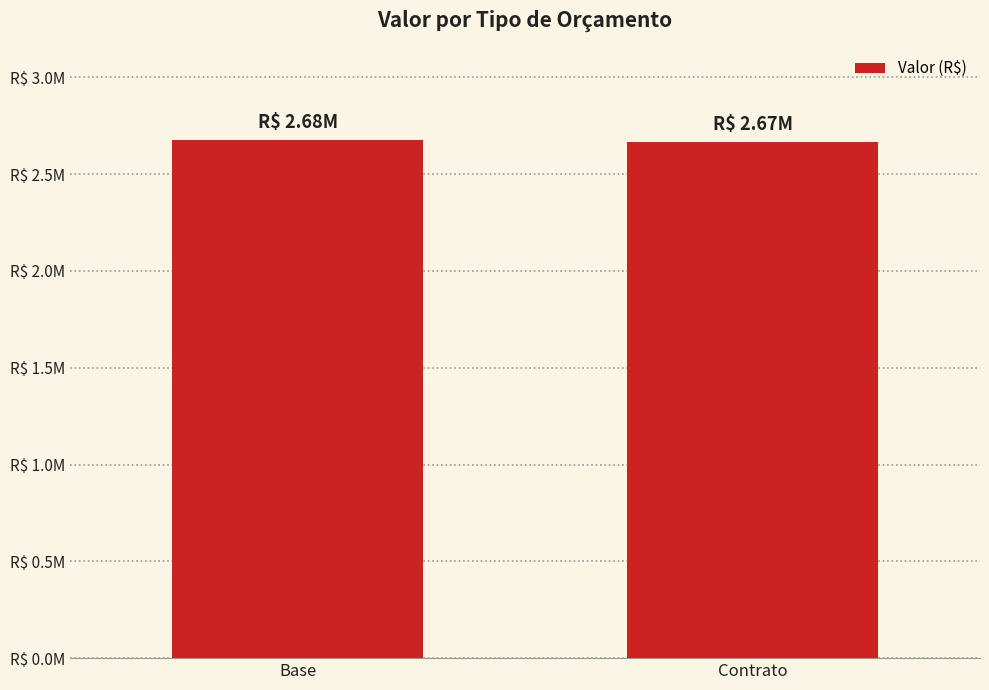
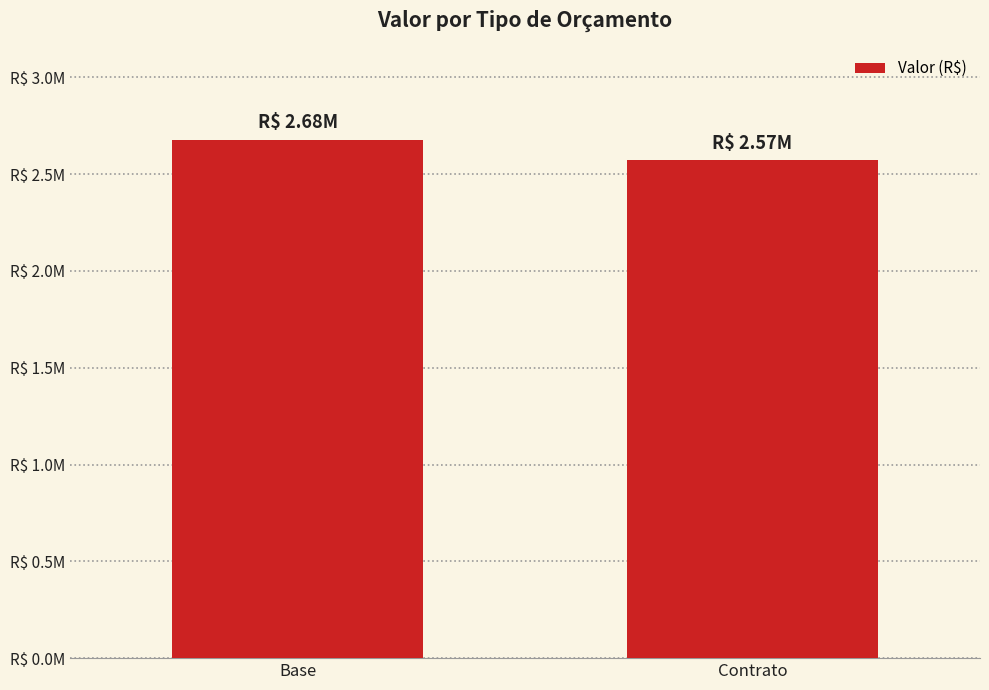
Contrato: 2.67M -> 2.57M
